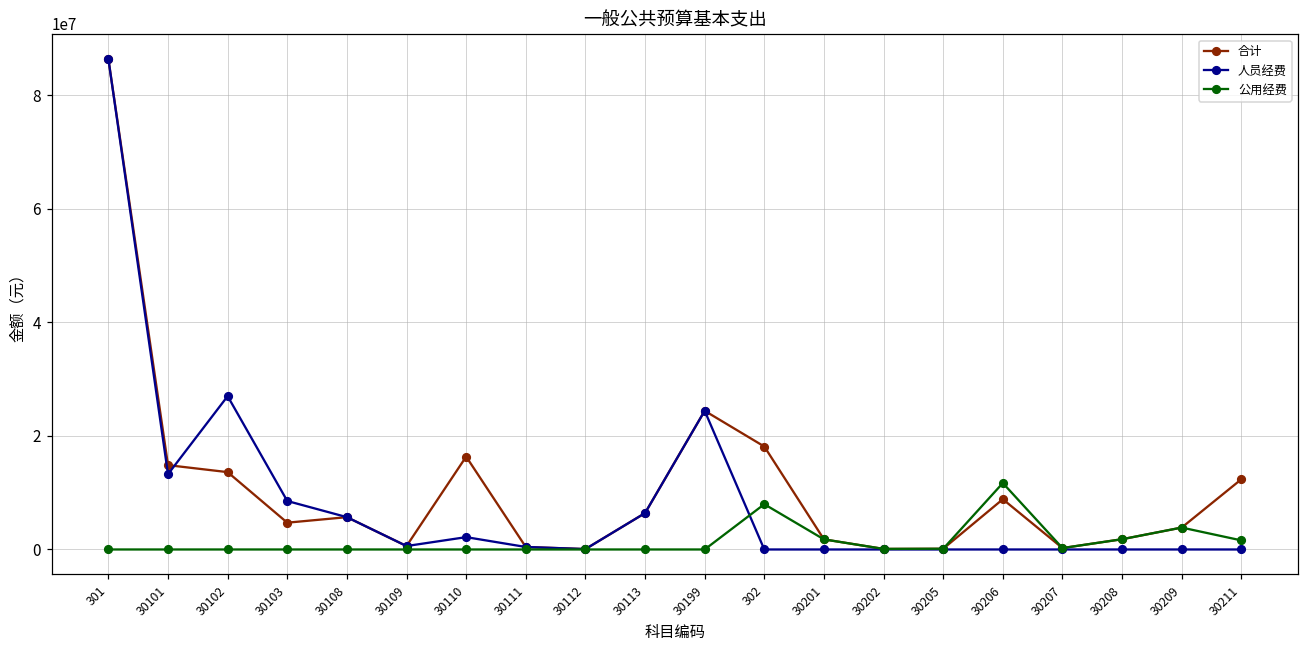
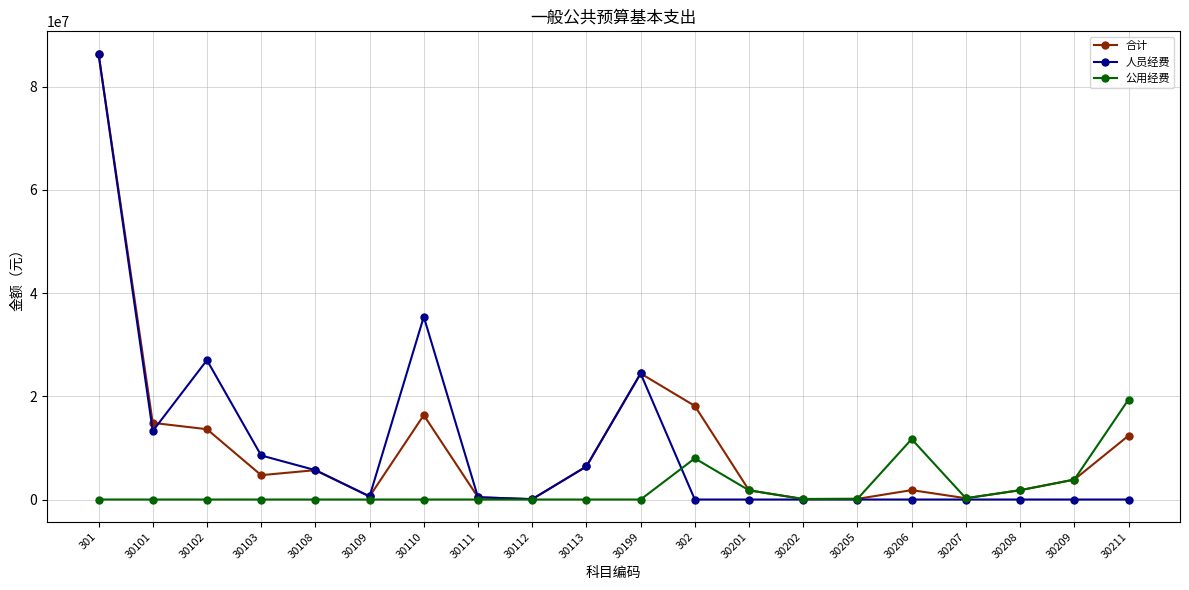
人员经费, 30110: 2000000 -> 35000000
合计, 30206: 9000000 -> 2000000
公用经费, 30211: 2000000 -> 19000000
